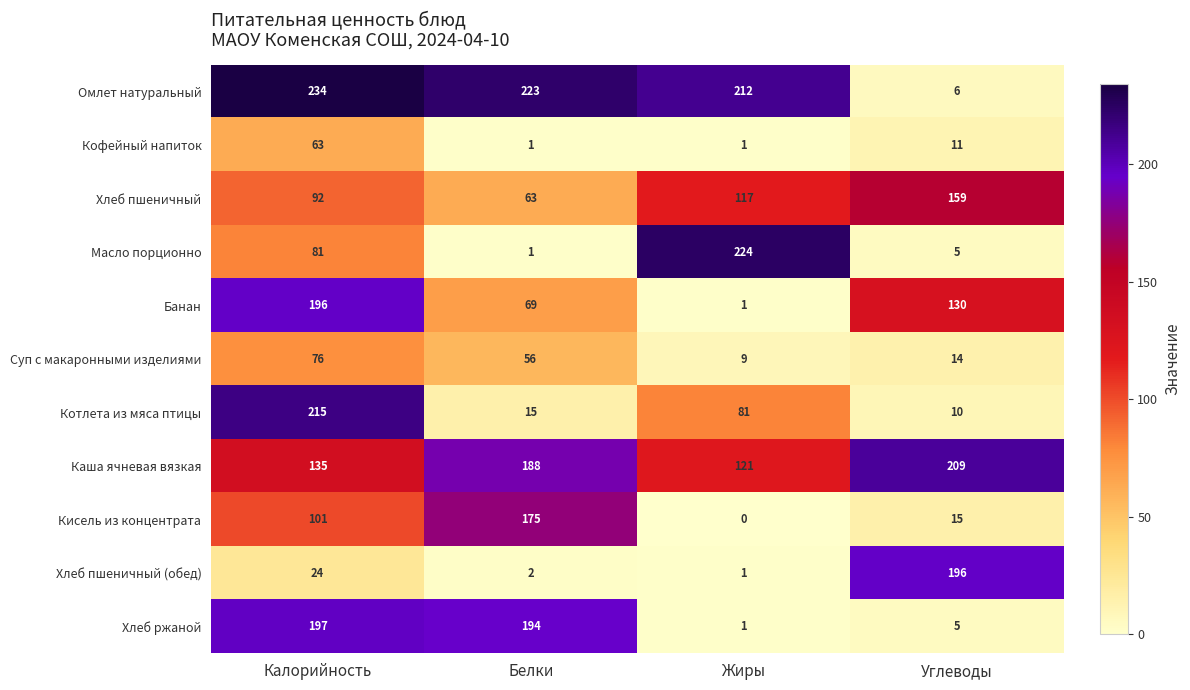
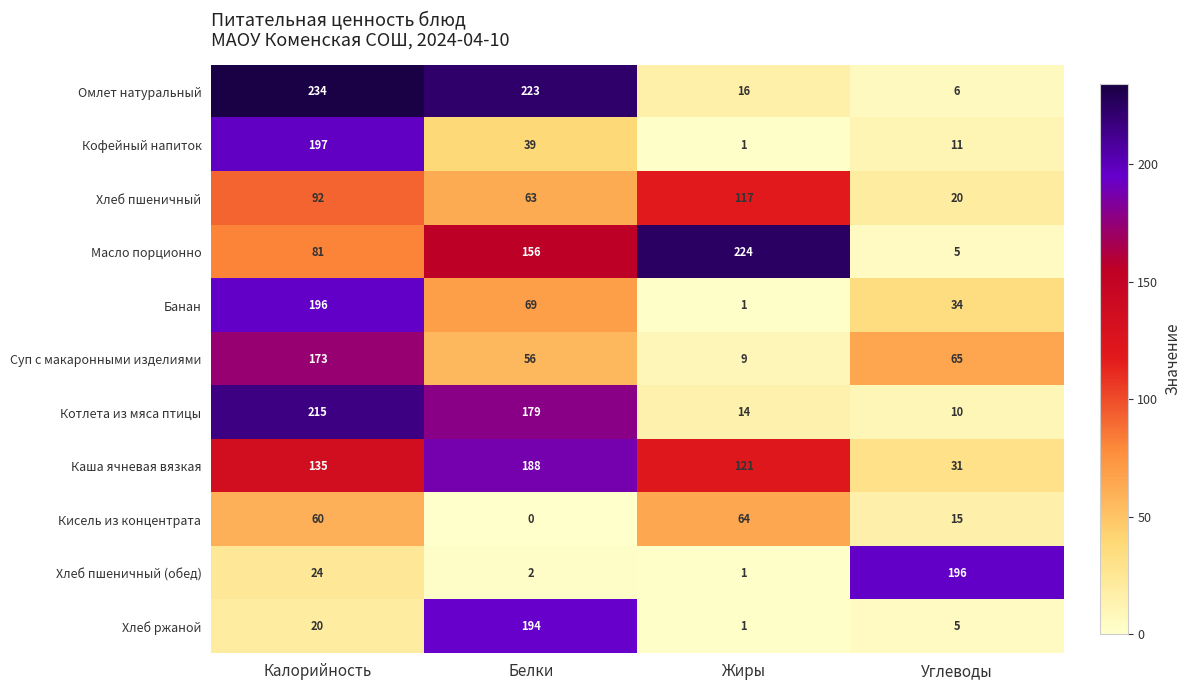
Омлет натуральный, Жиры: 212 -> 16
Кофейный напиток, Калорийность: 63 -> 197
Кофейный напиток, Белки: 1 -> 39
Хлеб пшеничный, Углеводы: 159 -> 20
Масло порционно, Белки: 1 -> 156
Банан, Углеводы: 130 -> 34
Суп с макаронными изделиями, Калорийность: 76 -> 173
Суп с макаронными изделиями, Углеводы: 14 -> 65
Котлета из мяса птицы, Белки: 15 -> 179
Котлета из мяса птицы, Жиры: 81 -> 14
Каша ячневая вязкая, Углеводы: 209 -> 31
Кисель из концентрата, Калорийность: 101 -> 60
Кисель из концентрата, Белки: 175 -> 0
Кисель из концентрата, Жиры: 0 -> 64
Хлеб ржаной, Калорийность: 197 -> 20
